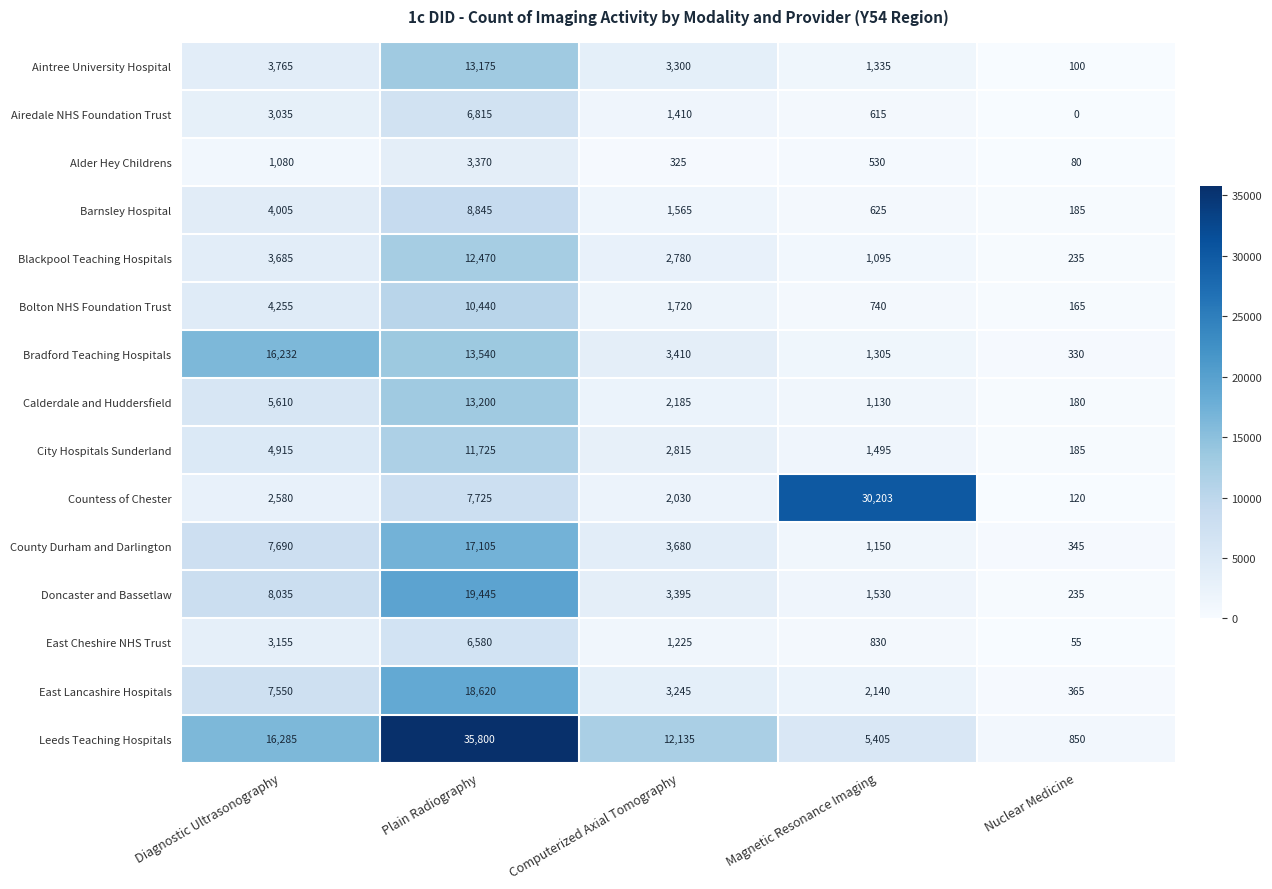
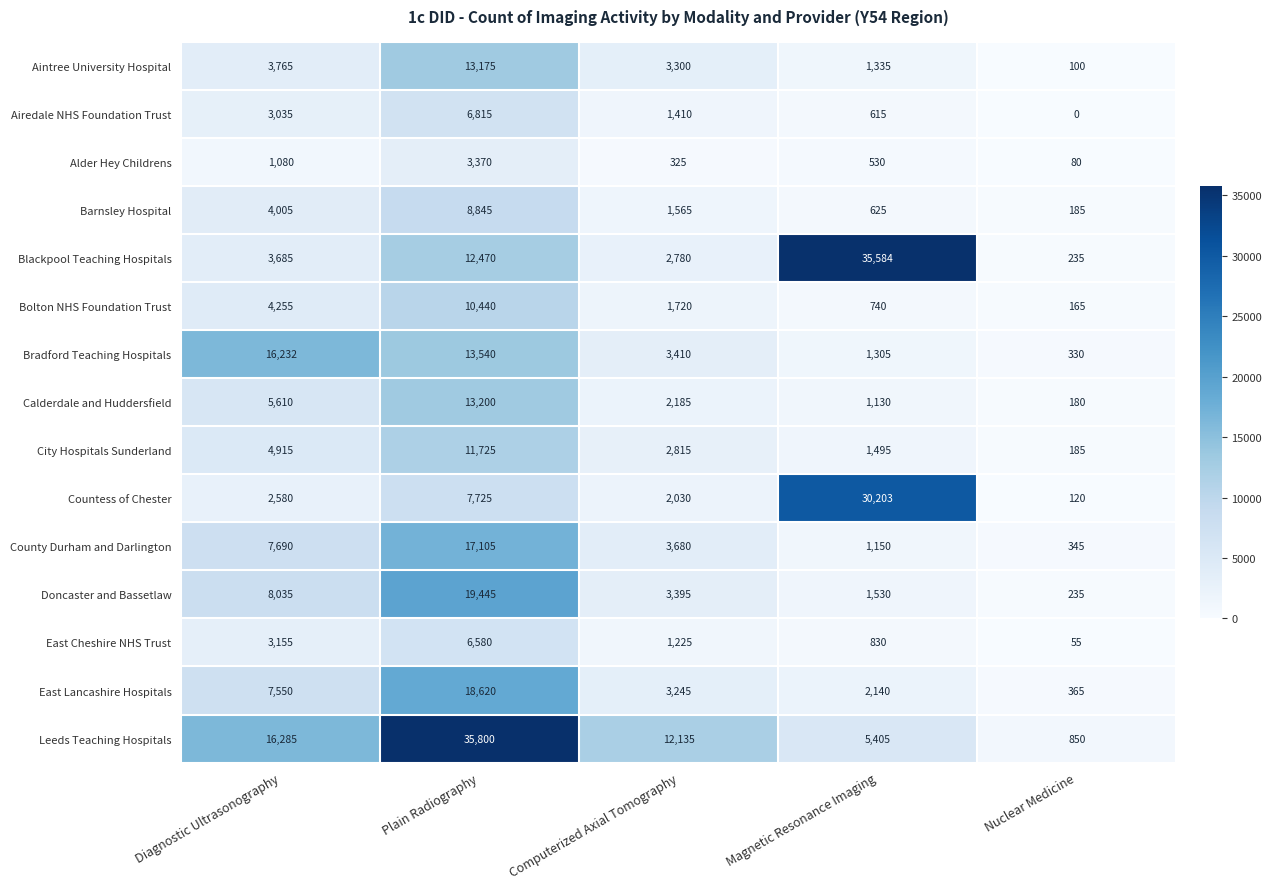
Blackpool Teaching Hospitals, Magnetic Resonance Imaging: 1,095 -> 35,584
